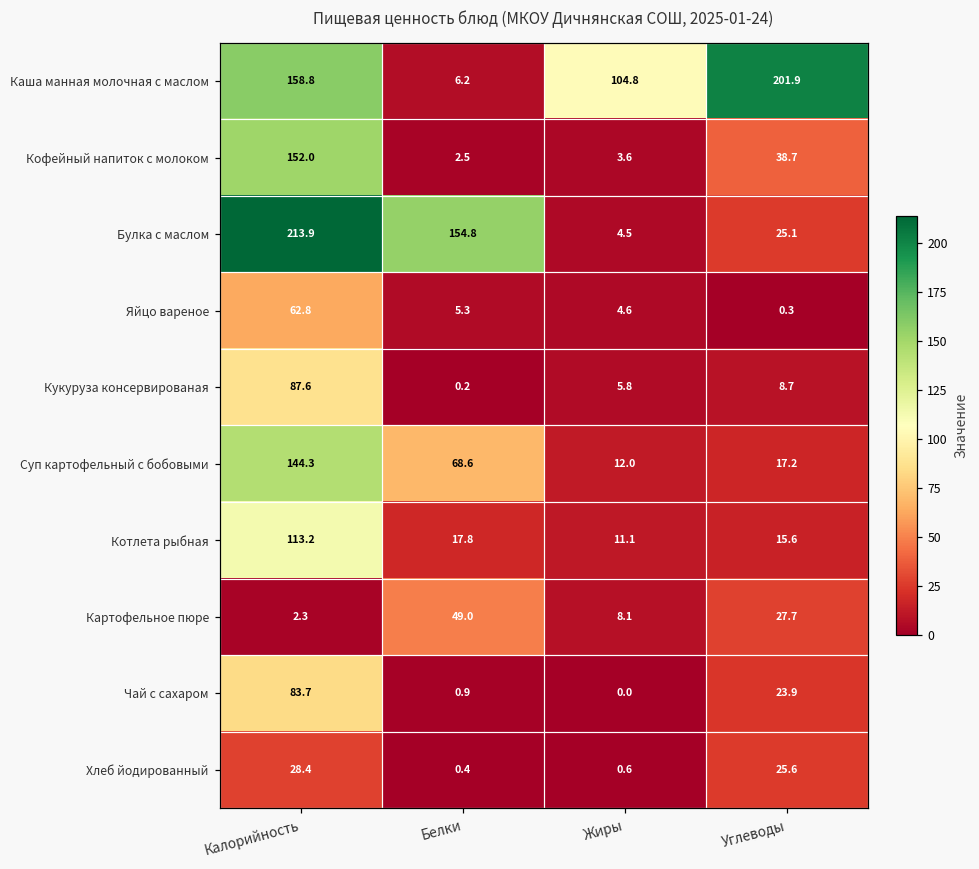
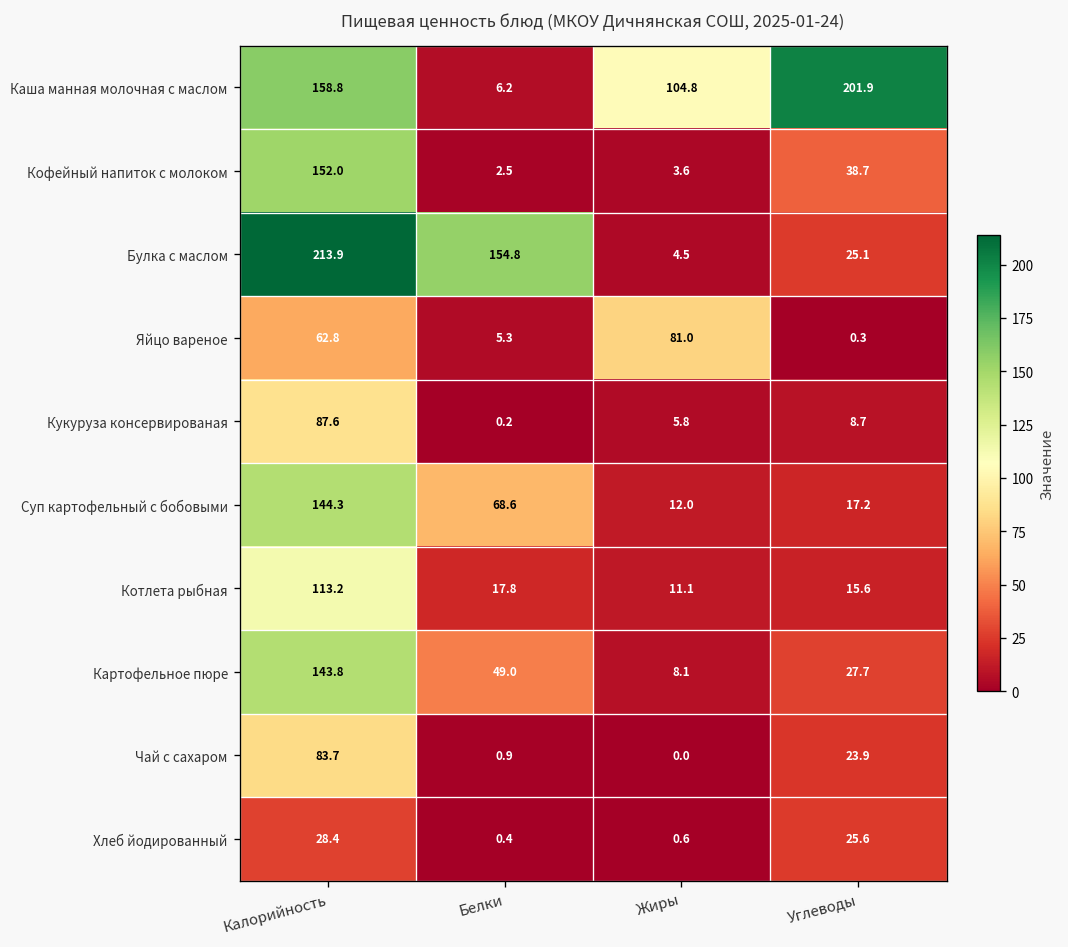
Яйцо вареное, Жиры: 4.6 -> 81.0
Картофельное пюре, Калорийность: 2.3 -> 143.8
